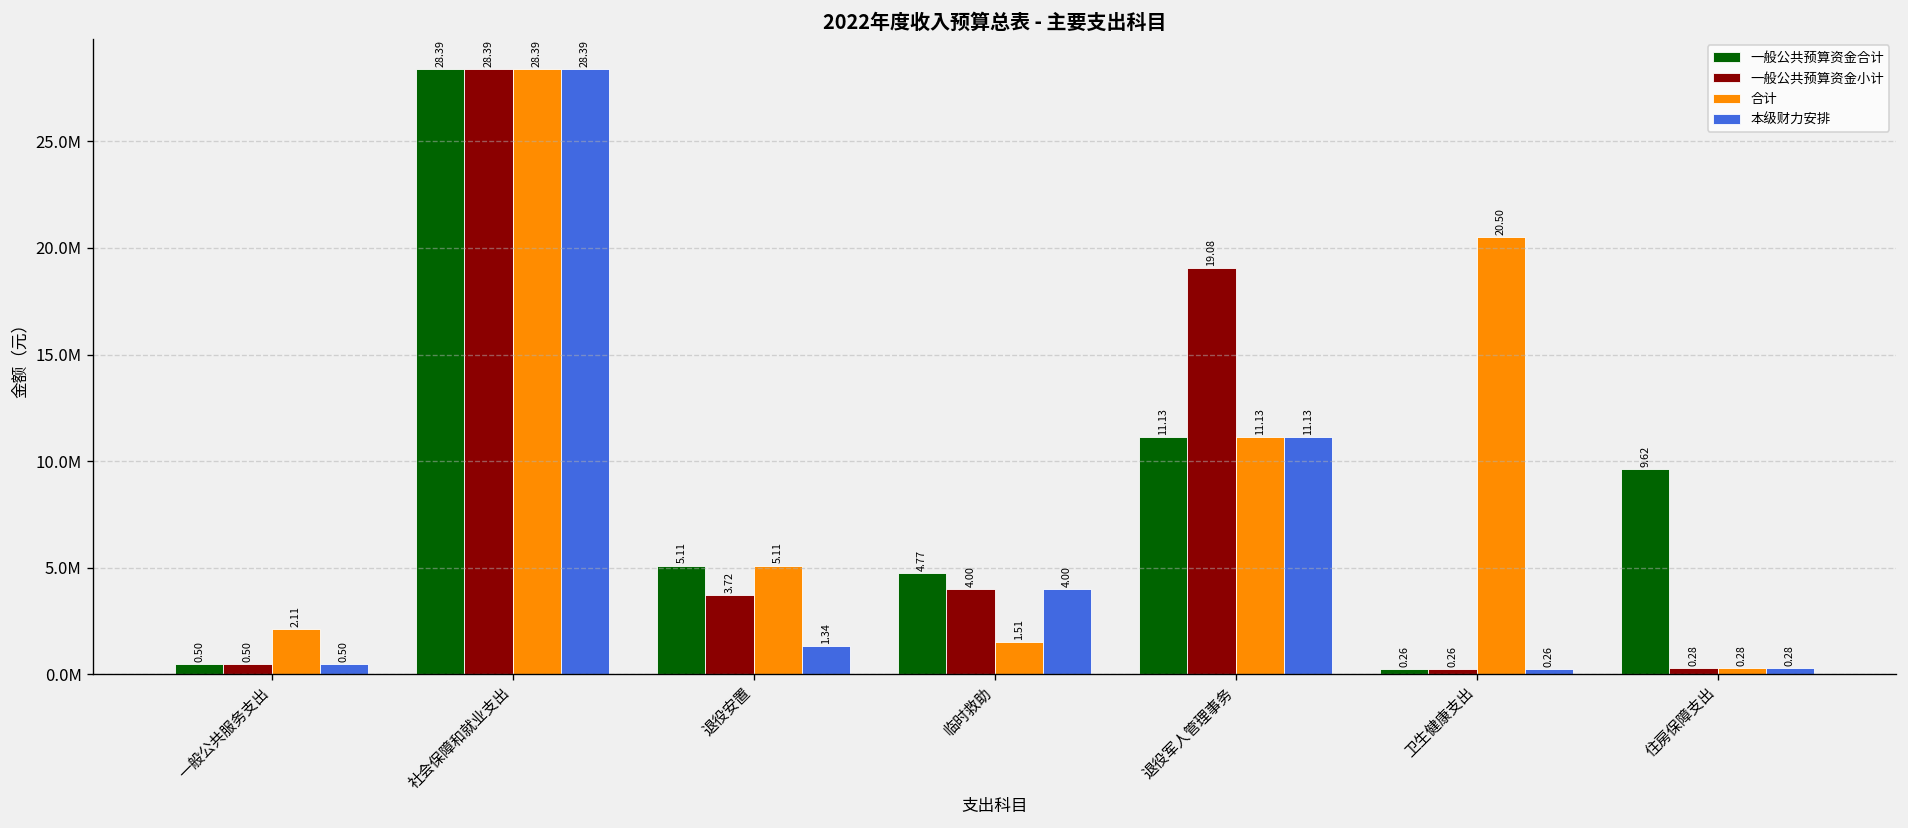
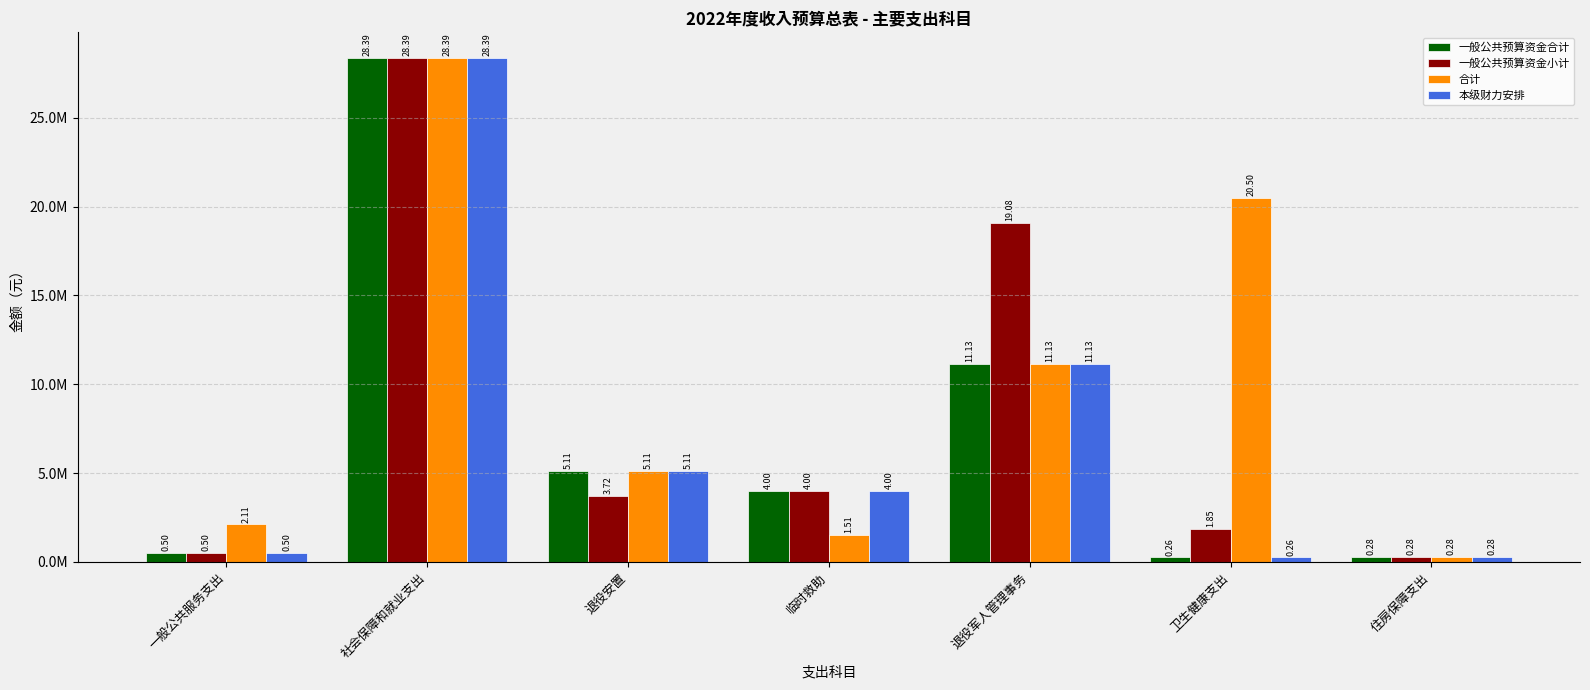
本级财力安排, 退役安置: 1.34 -> 5.11
一般公共预算资金合计, 临时救助: 4.77 -> 4.00
一般公共预算资金小计, 卫生健康支出: 0.26 -> 1.85
一般公共预算资金合计, 住房保障支出: 9.62 -> 0.28
